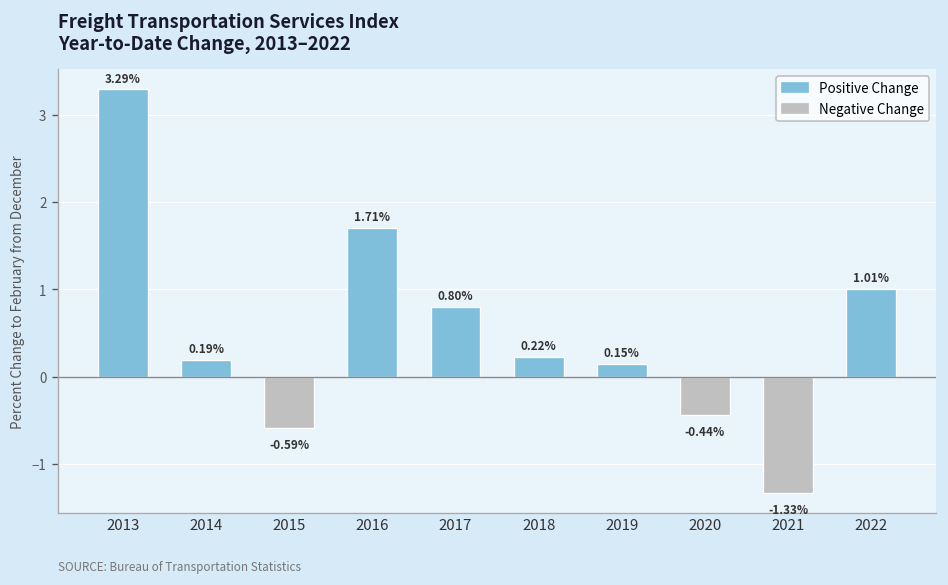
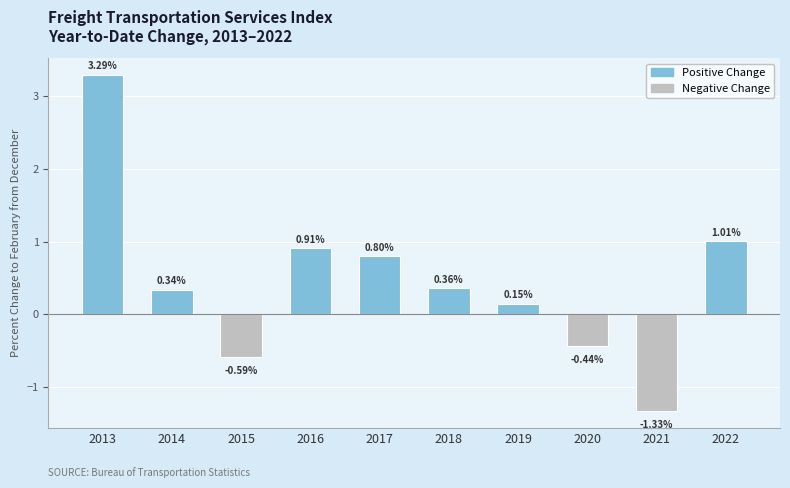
2014: 0.19% -> 0.34%
2016: 1.71% -> 0.91%
2018: 0.22% -> 0.36%
